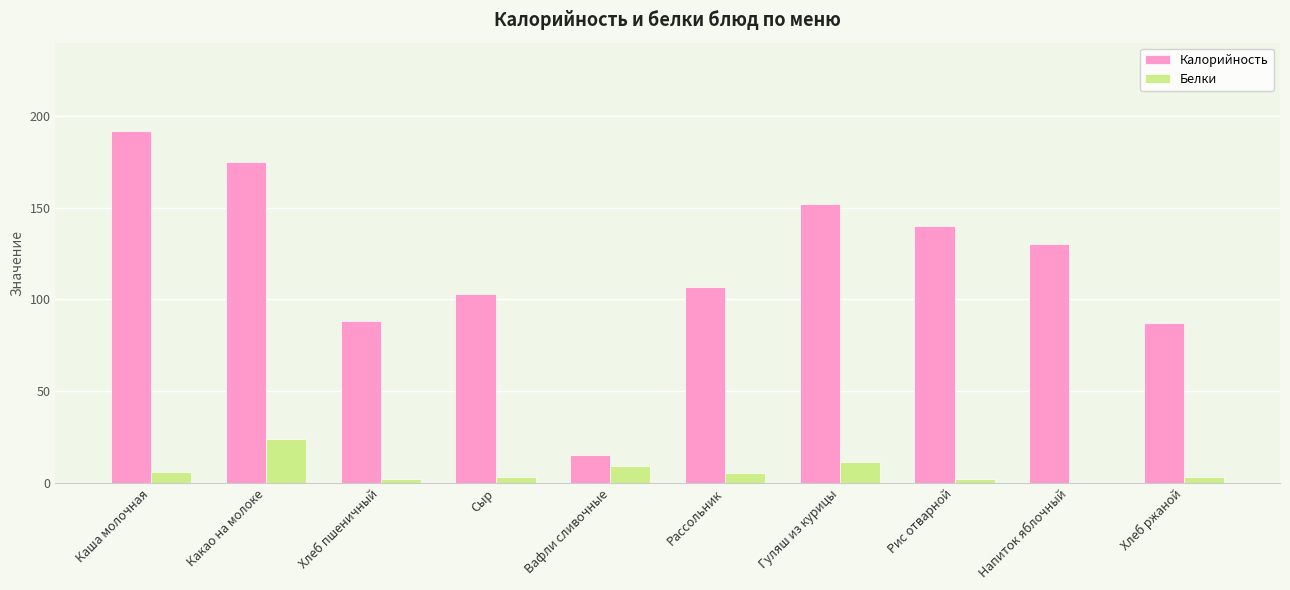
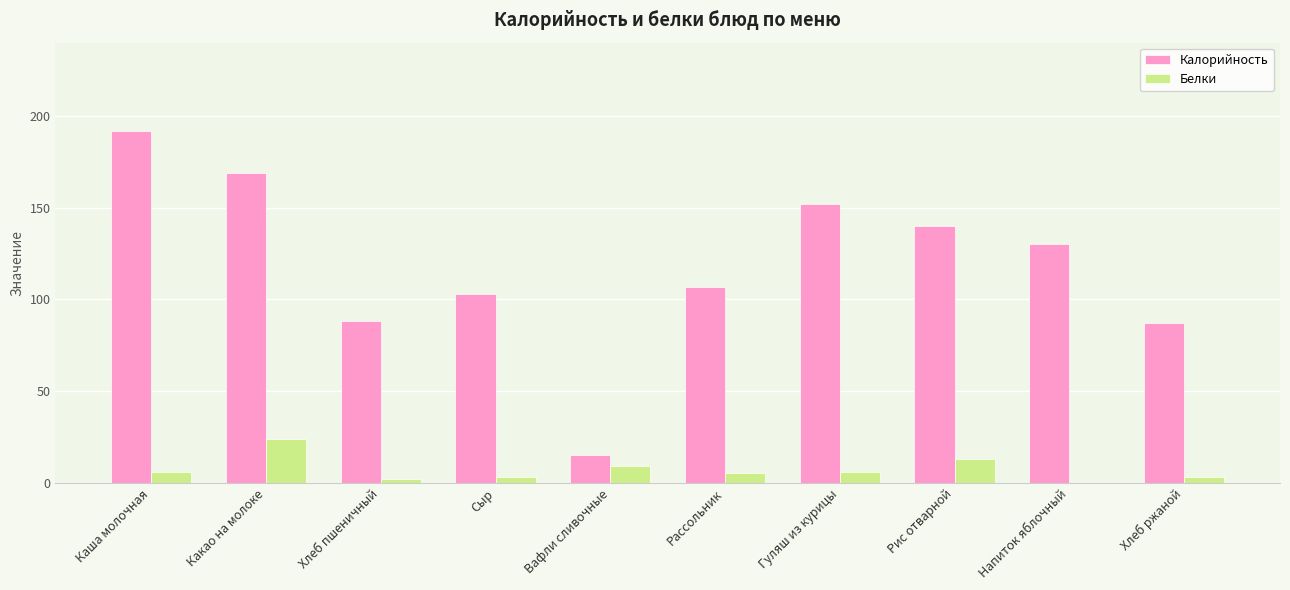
Калорийность, Какао на молоке: 175 -> 169
Белки, Гуляш из курицы: 12 -> 6
Белки, Рис отварной: 2 -> 13
